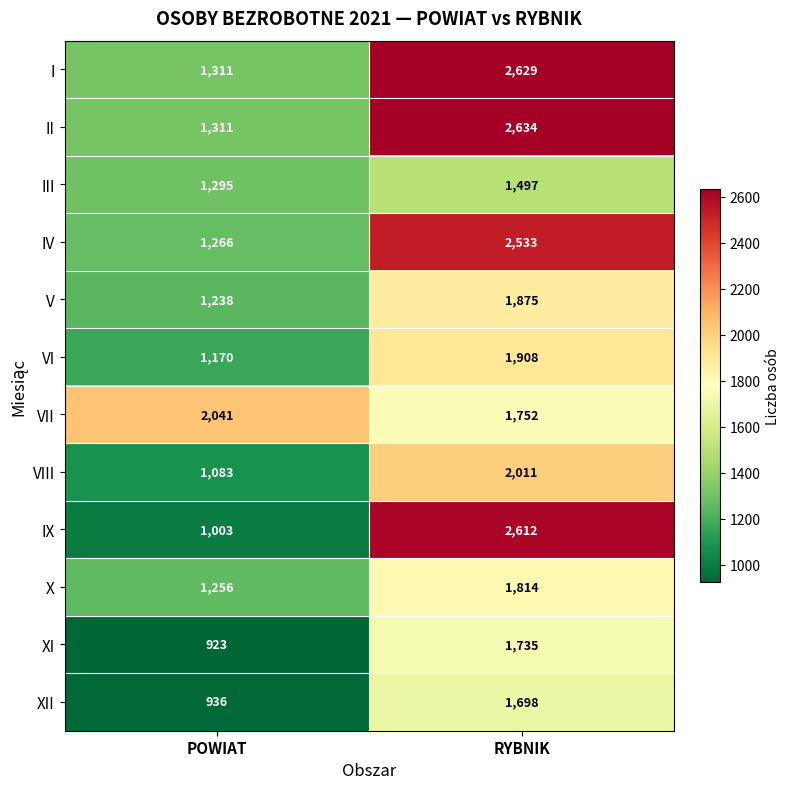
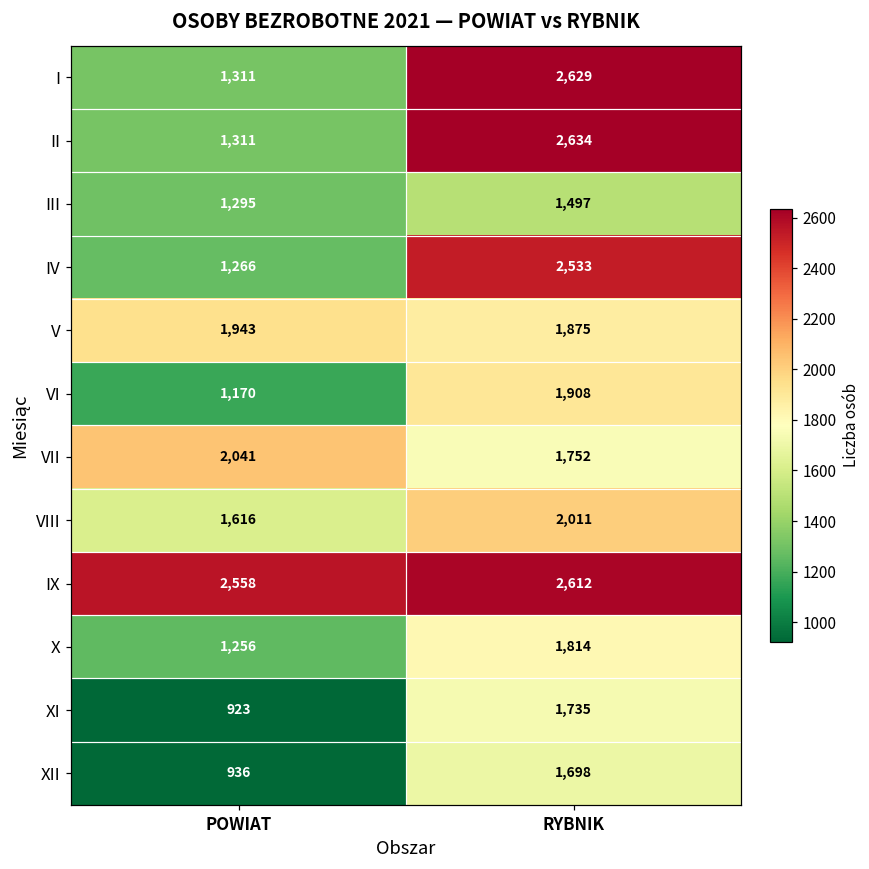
V, POWIAT: 1,238 -> 1,943
VIII, POWIAT: 1,083 -> 1,616
IX, POWIAT: 1,003 -> 2,558
